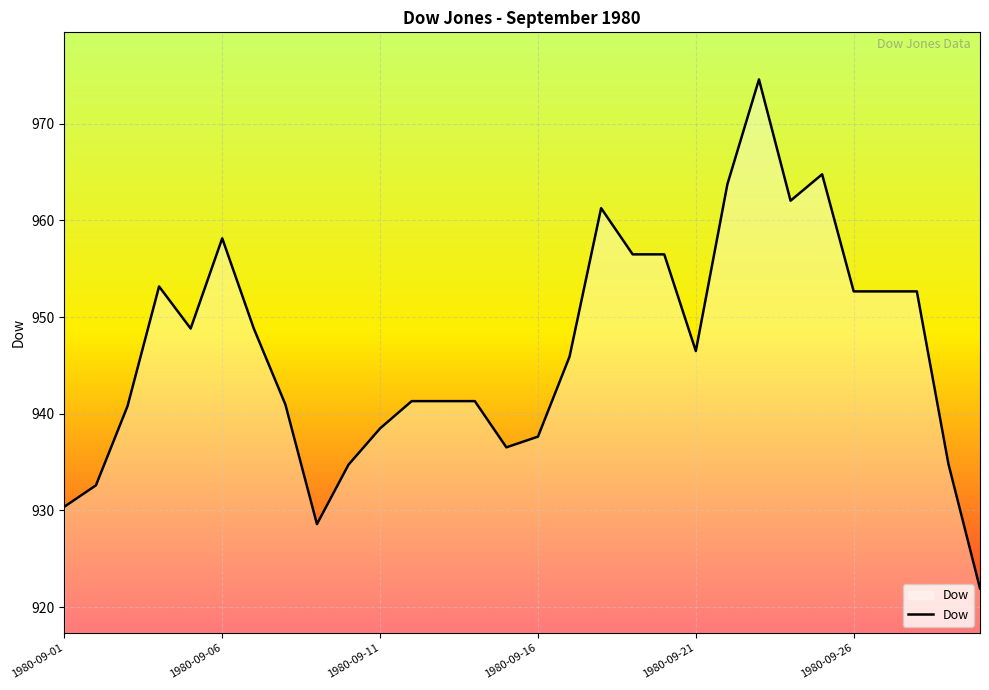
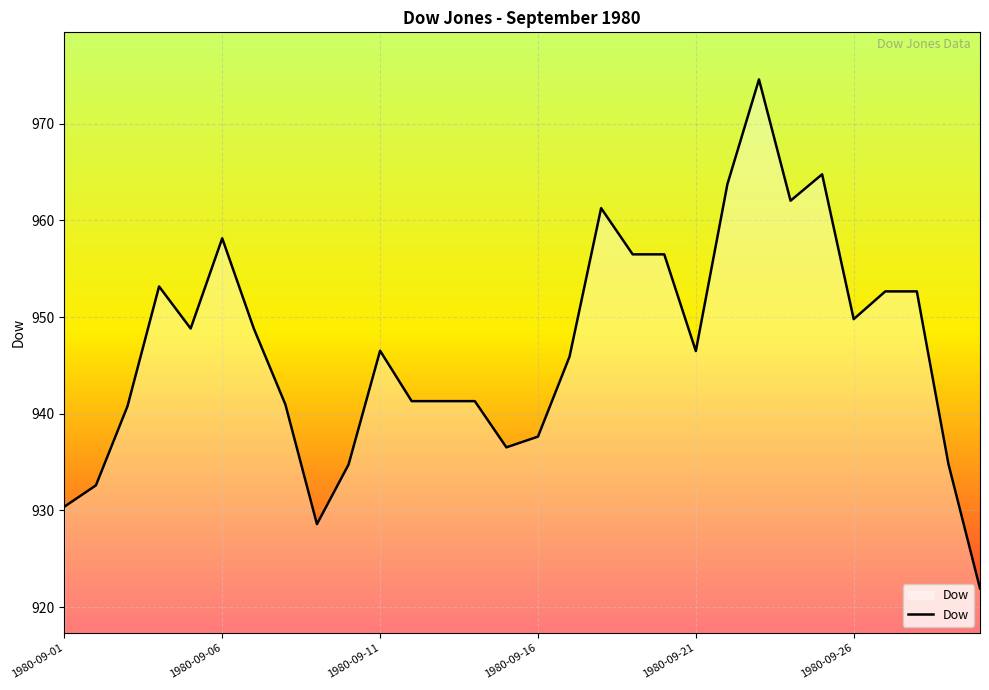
1980-09-11: 938 -> 947
1980-09-26: 953 -> 950
